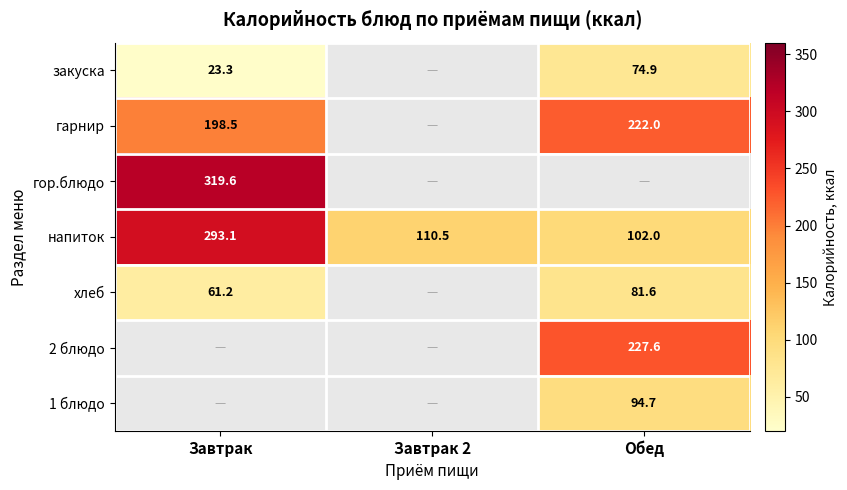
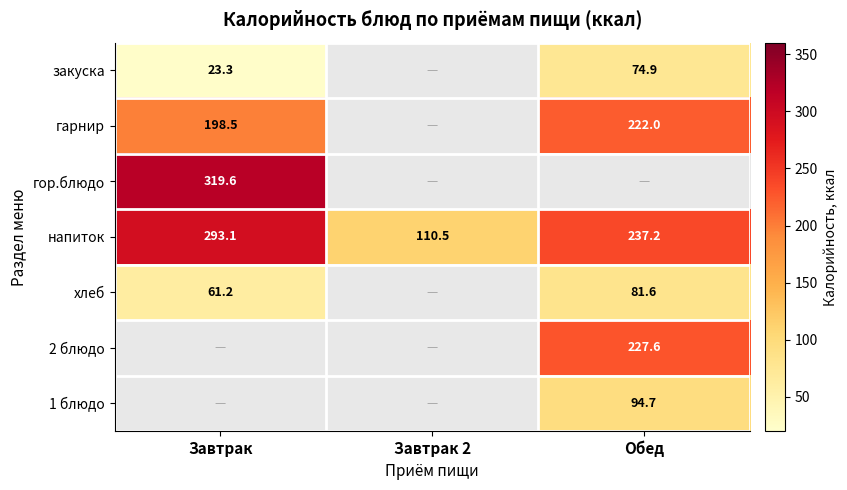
напиток, Обед: 102.0 -> 237.2
